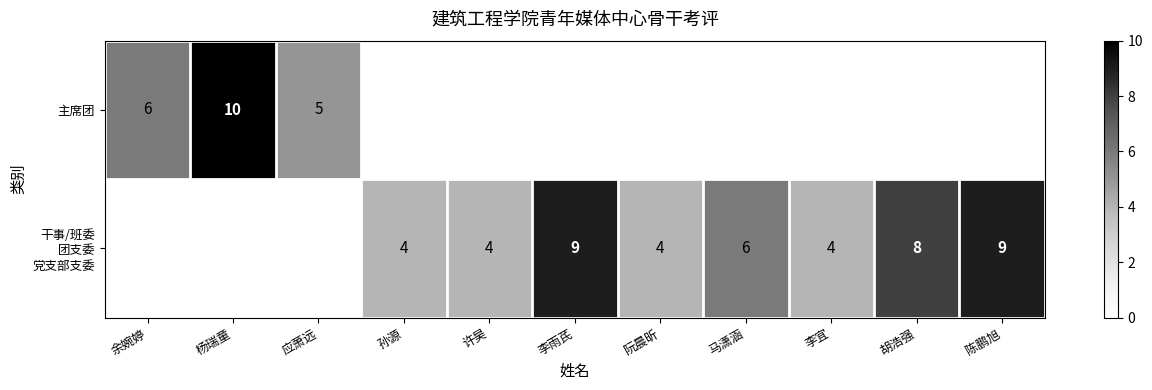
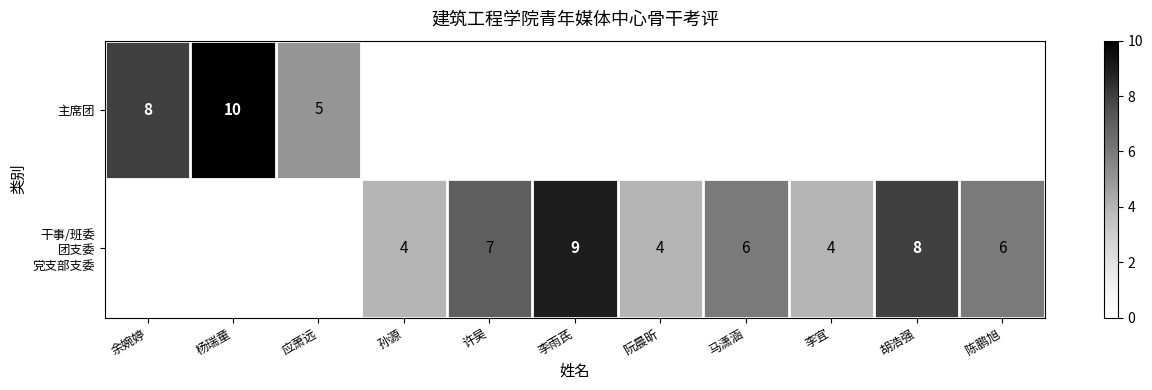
主席团, 余婉婷: 6 -> 8
干事/班委 团支委 党支部支委, 许昊: 4 -> 7
干事/班委 团支委 党支部支委, 陈鹏旭: 9 -> 6
